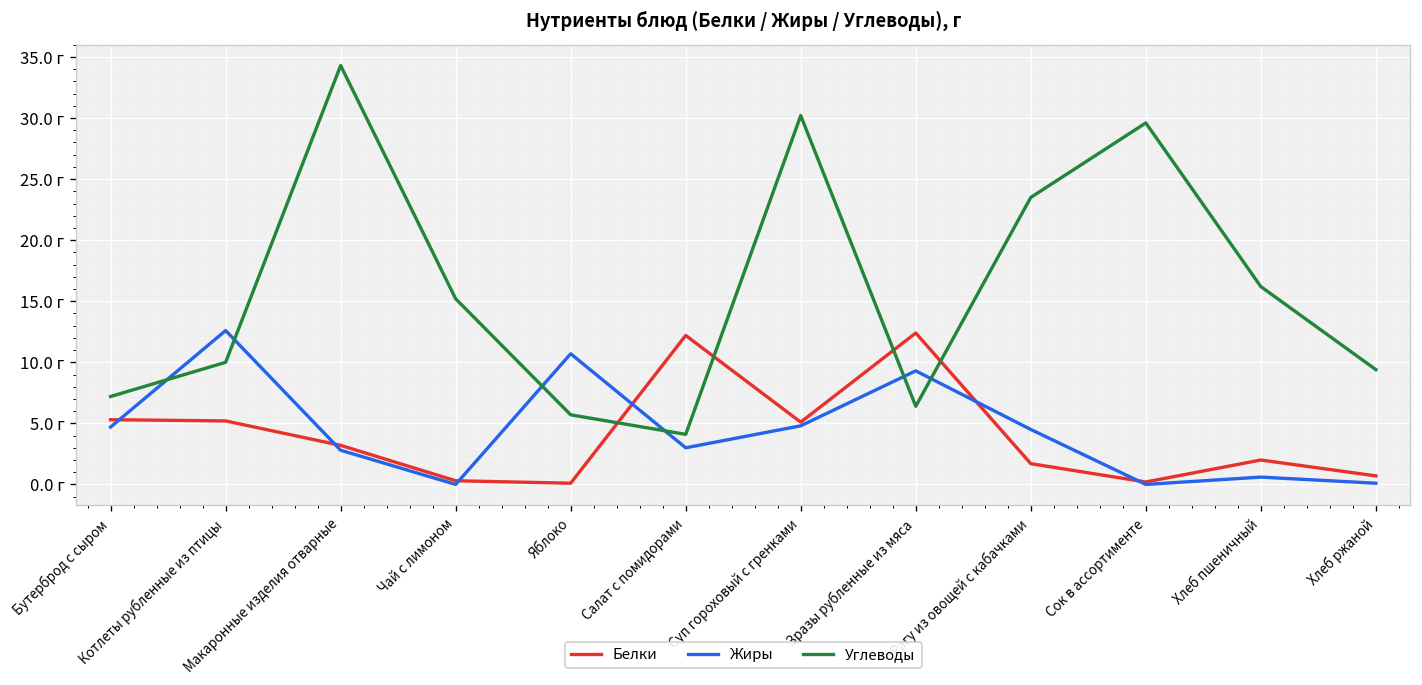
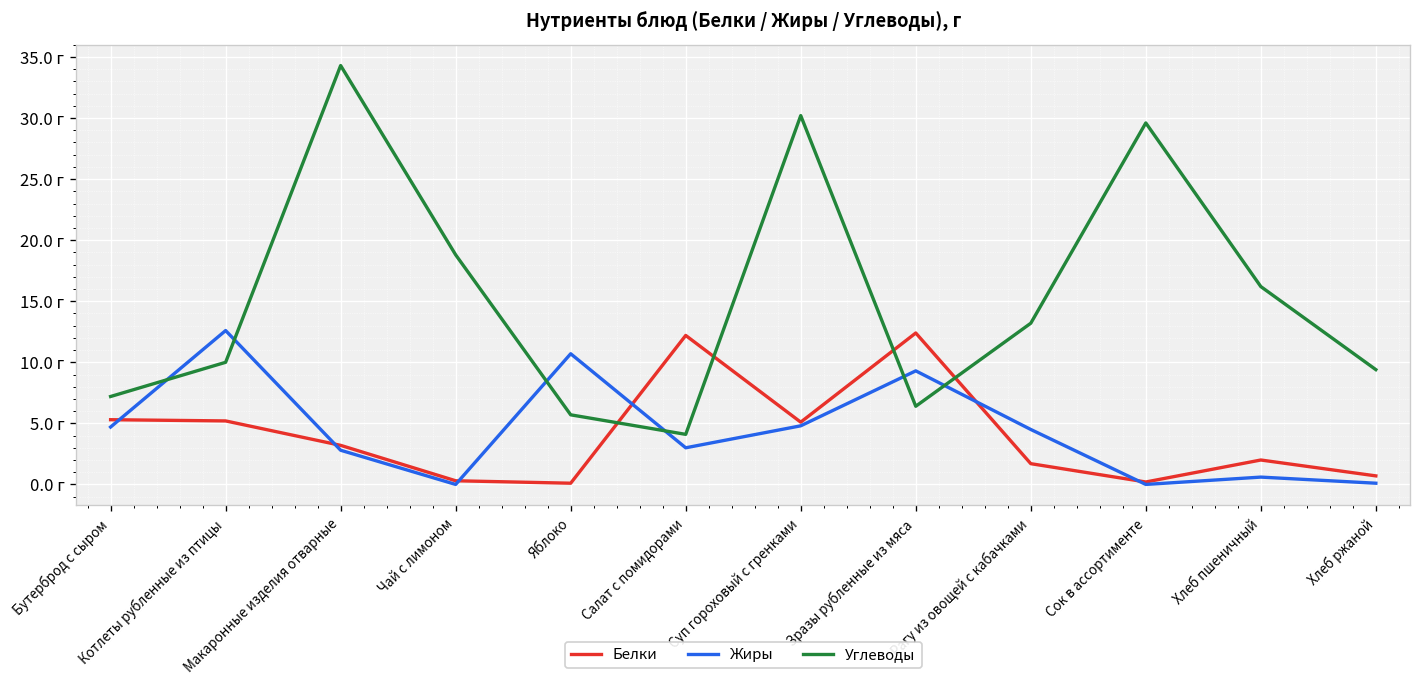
Углеводы, Чай с лимоном: 15.2 г -> 18.8 г
Углеводы, Рагу из овощей с кабачками: 23.5 г -> 13.2 г
